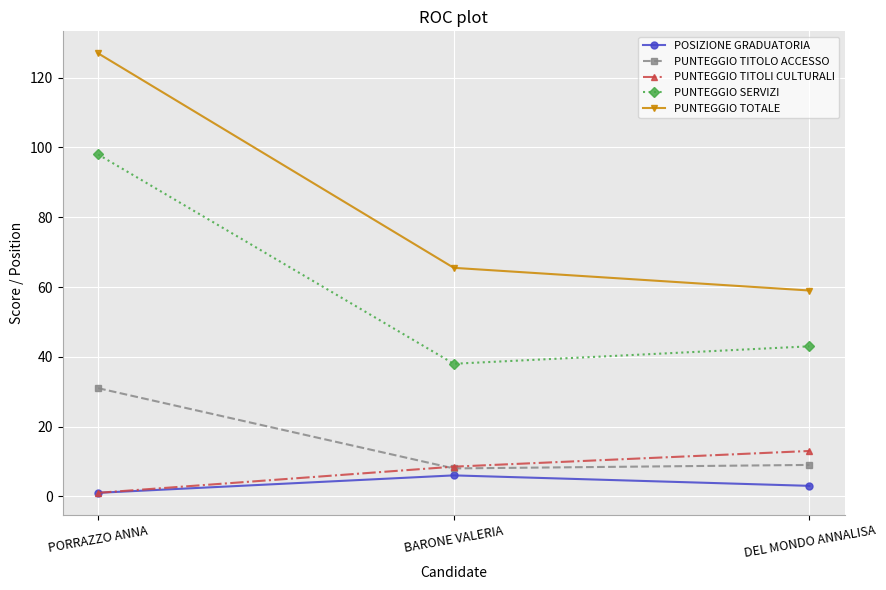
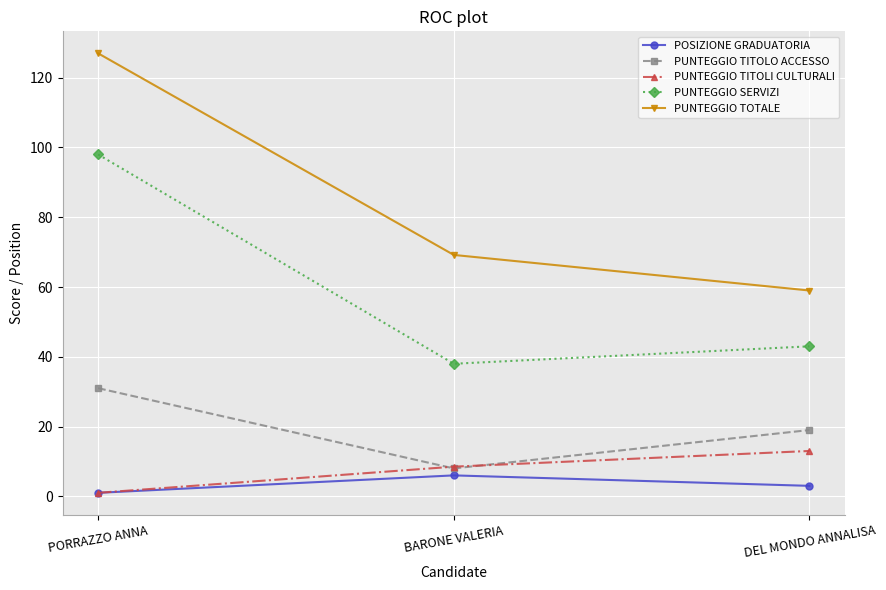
PUNTEGGIO TOTALE, BARONE VALERIA: 66 -> 69
PUNTEGGIO TITOLO ACCESSO, DEL MONDO ANNALISA: 9 -> 19
